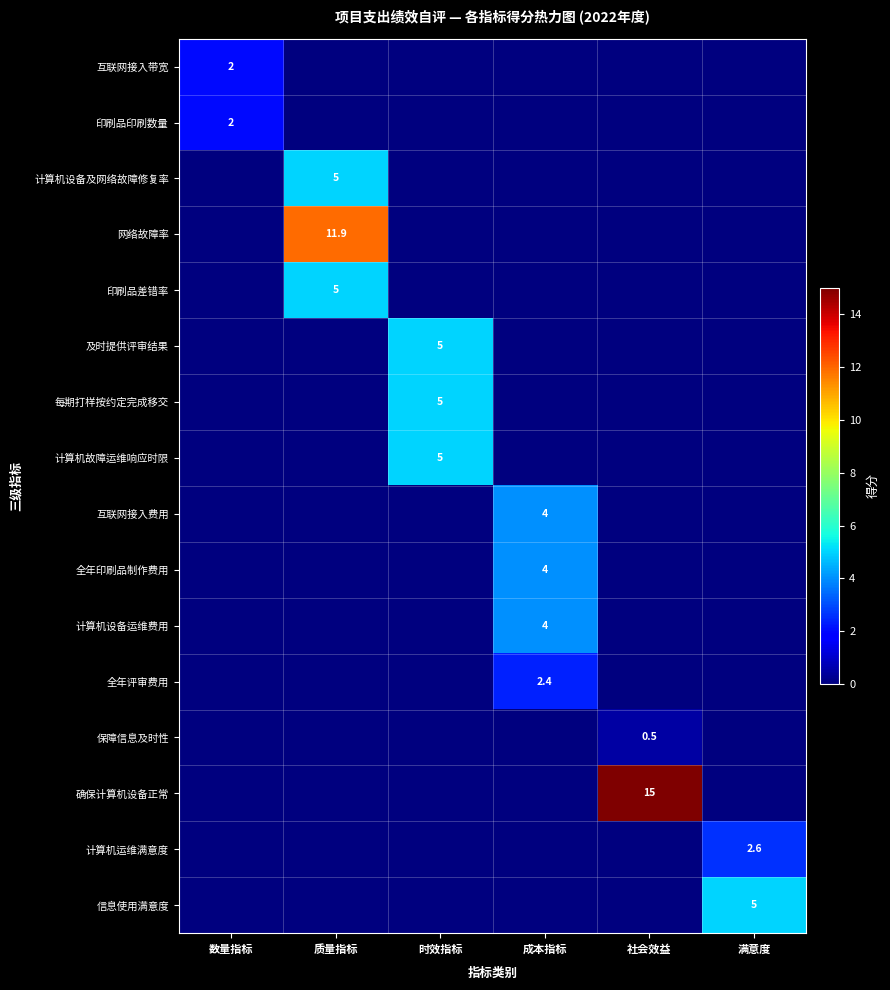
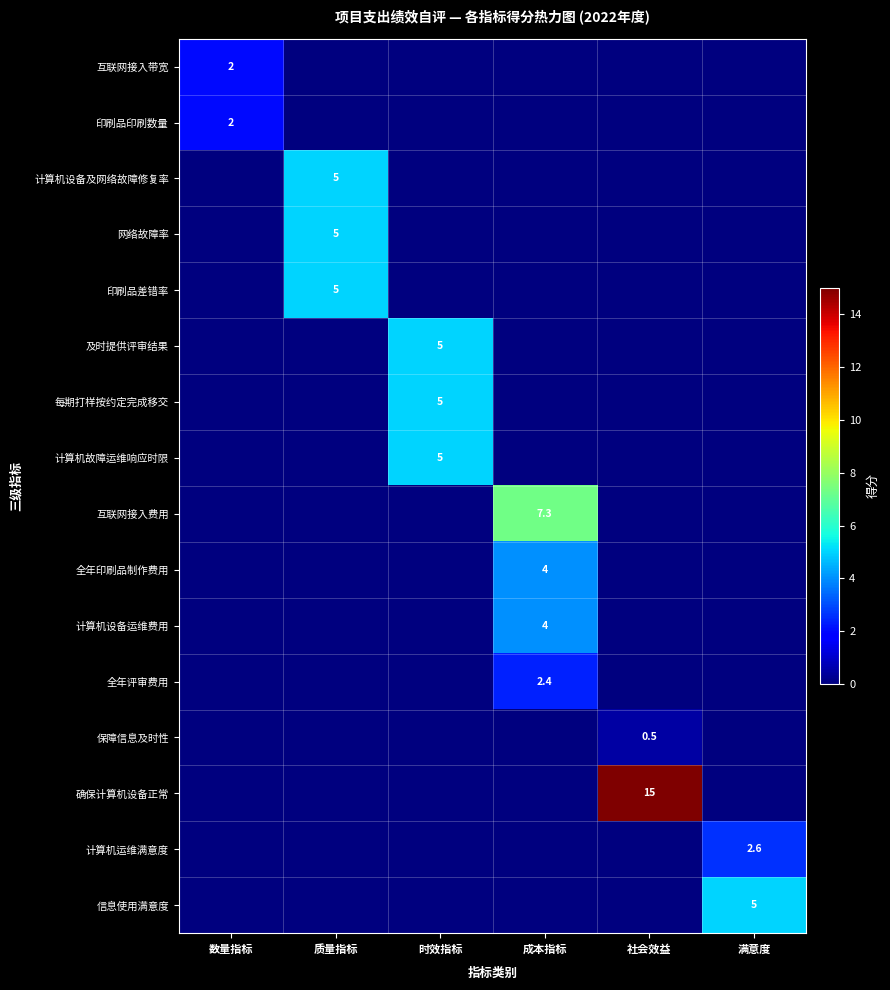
网络故障率, 质量指标: 11.9 -> 5
互联网接入费用, 成本指标: 4 -> 7.3
